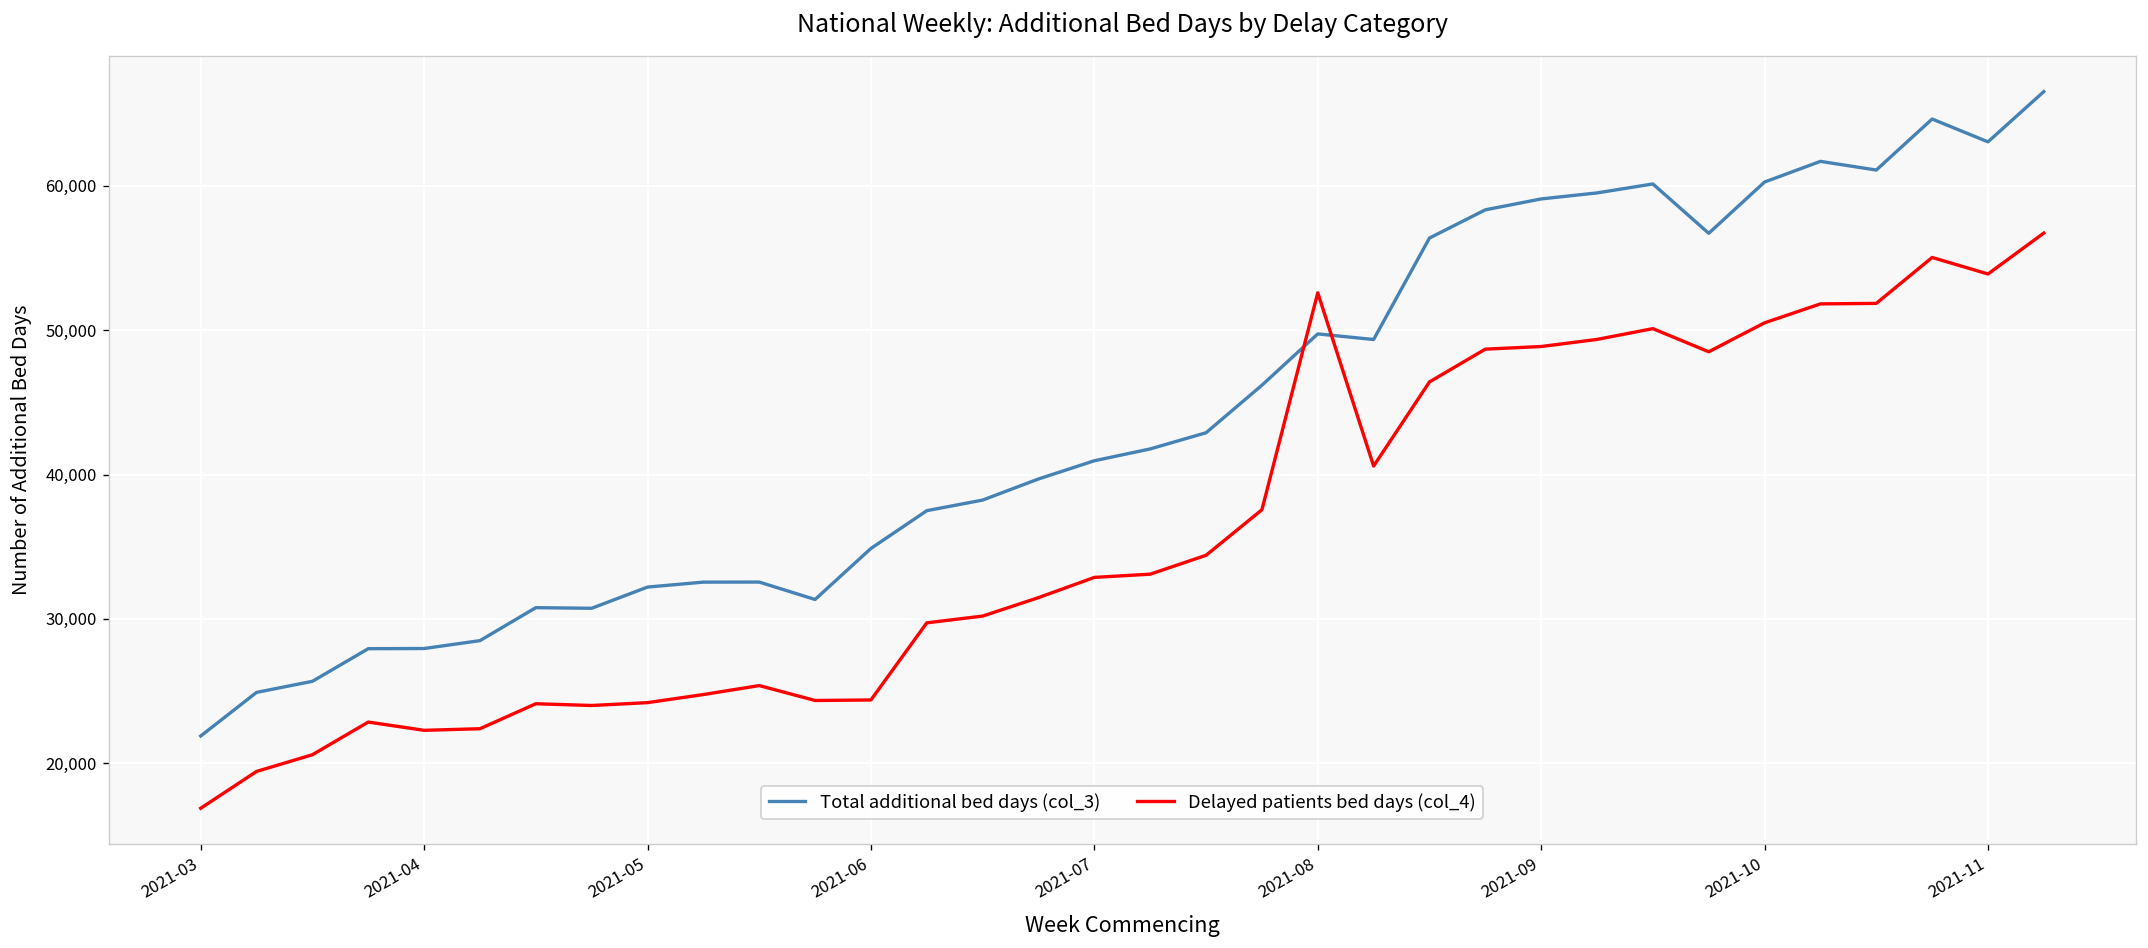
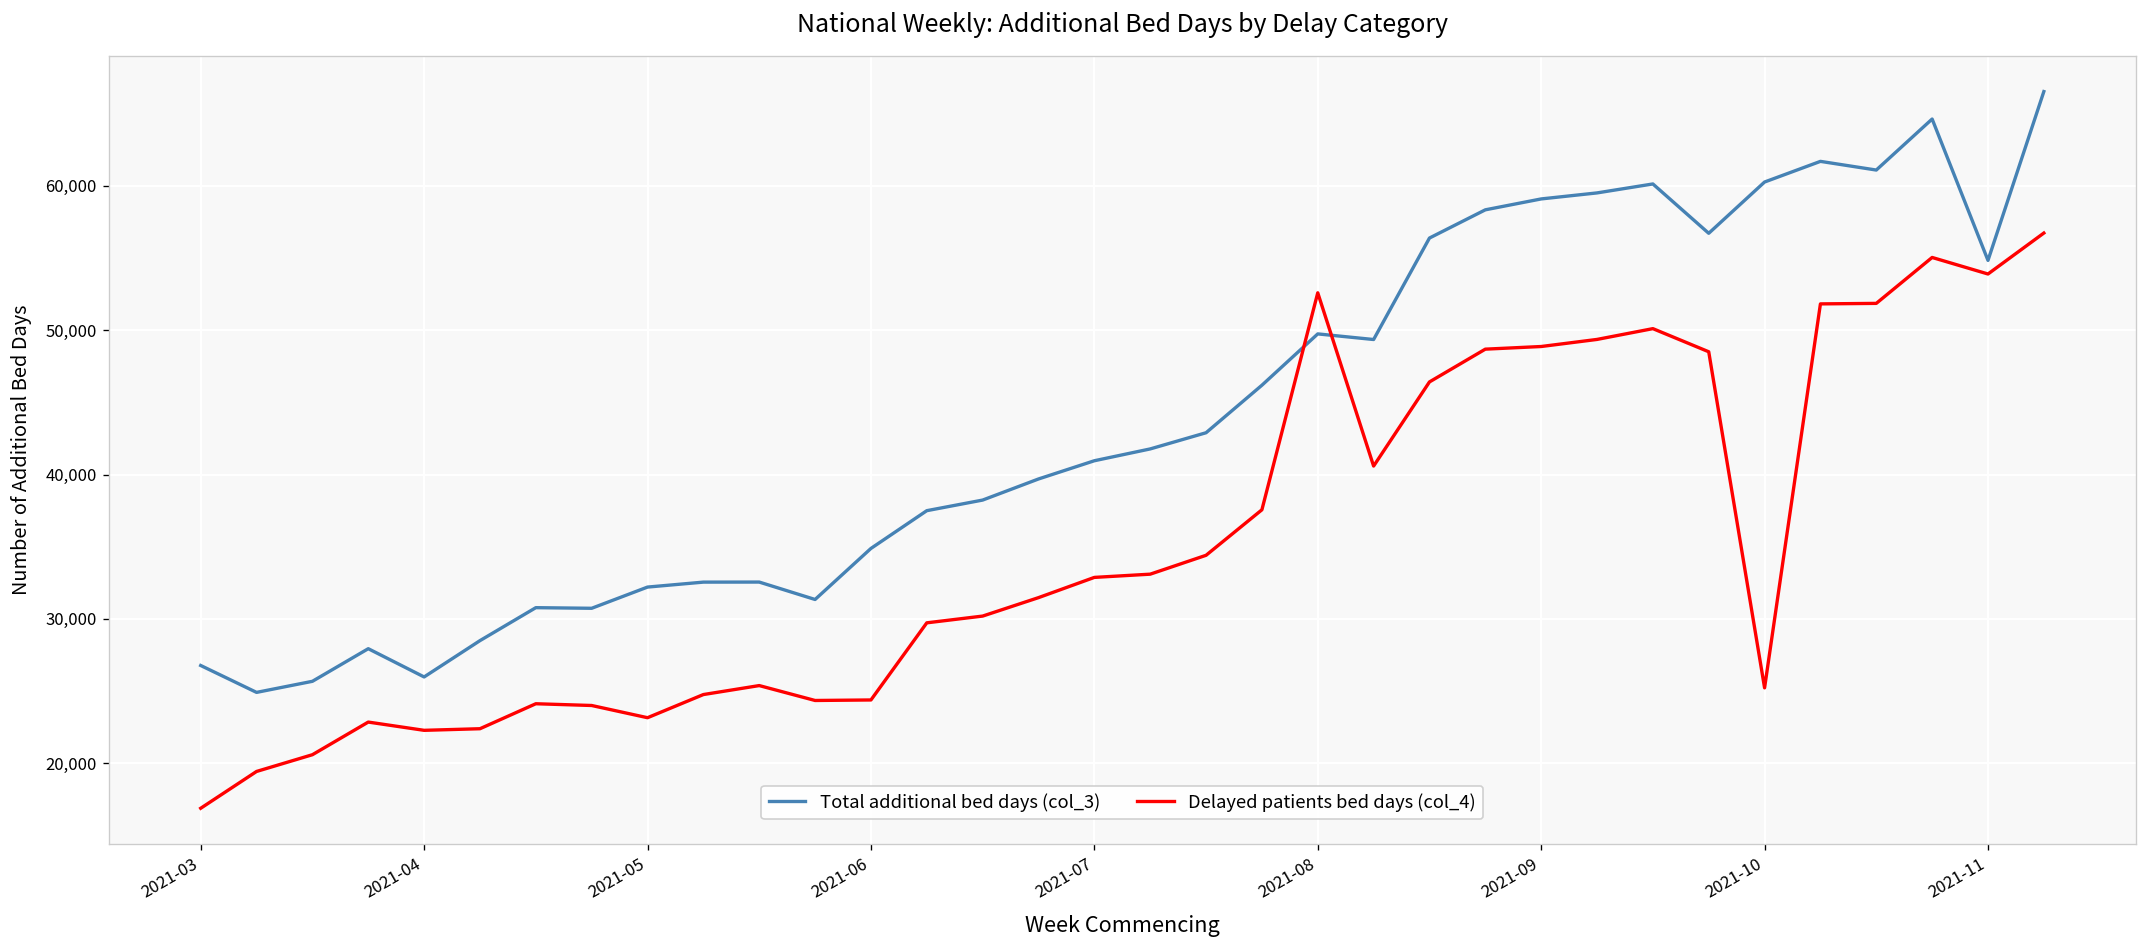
Total additional bed days (col_3), 2021-03: 21,900 -> 26,800
Total additional bed days (col_3), 2021-04: 27,900 -> 26,000
Delayed patients bed days (col_4), 2021-05: 24,200 -> 23,100
Delayed patients bed days (col_4), 2021-10: 50,500 -> 25,200
Total additional bed days (col_3), 2021-11: 63,100 -> 54,800
